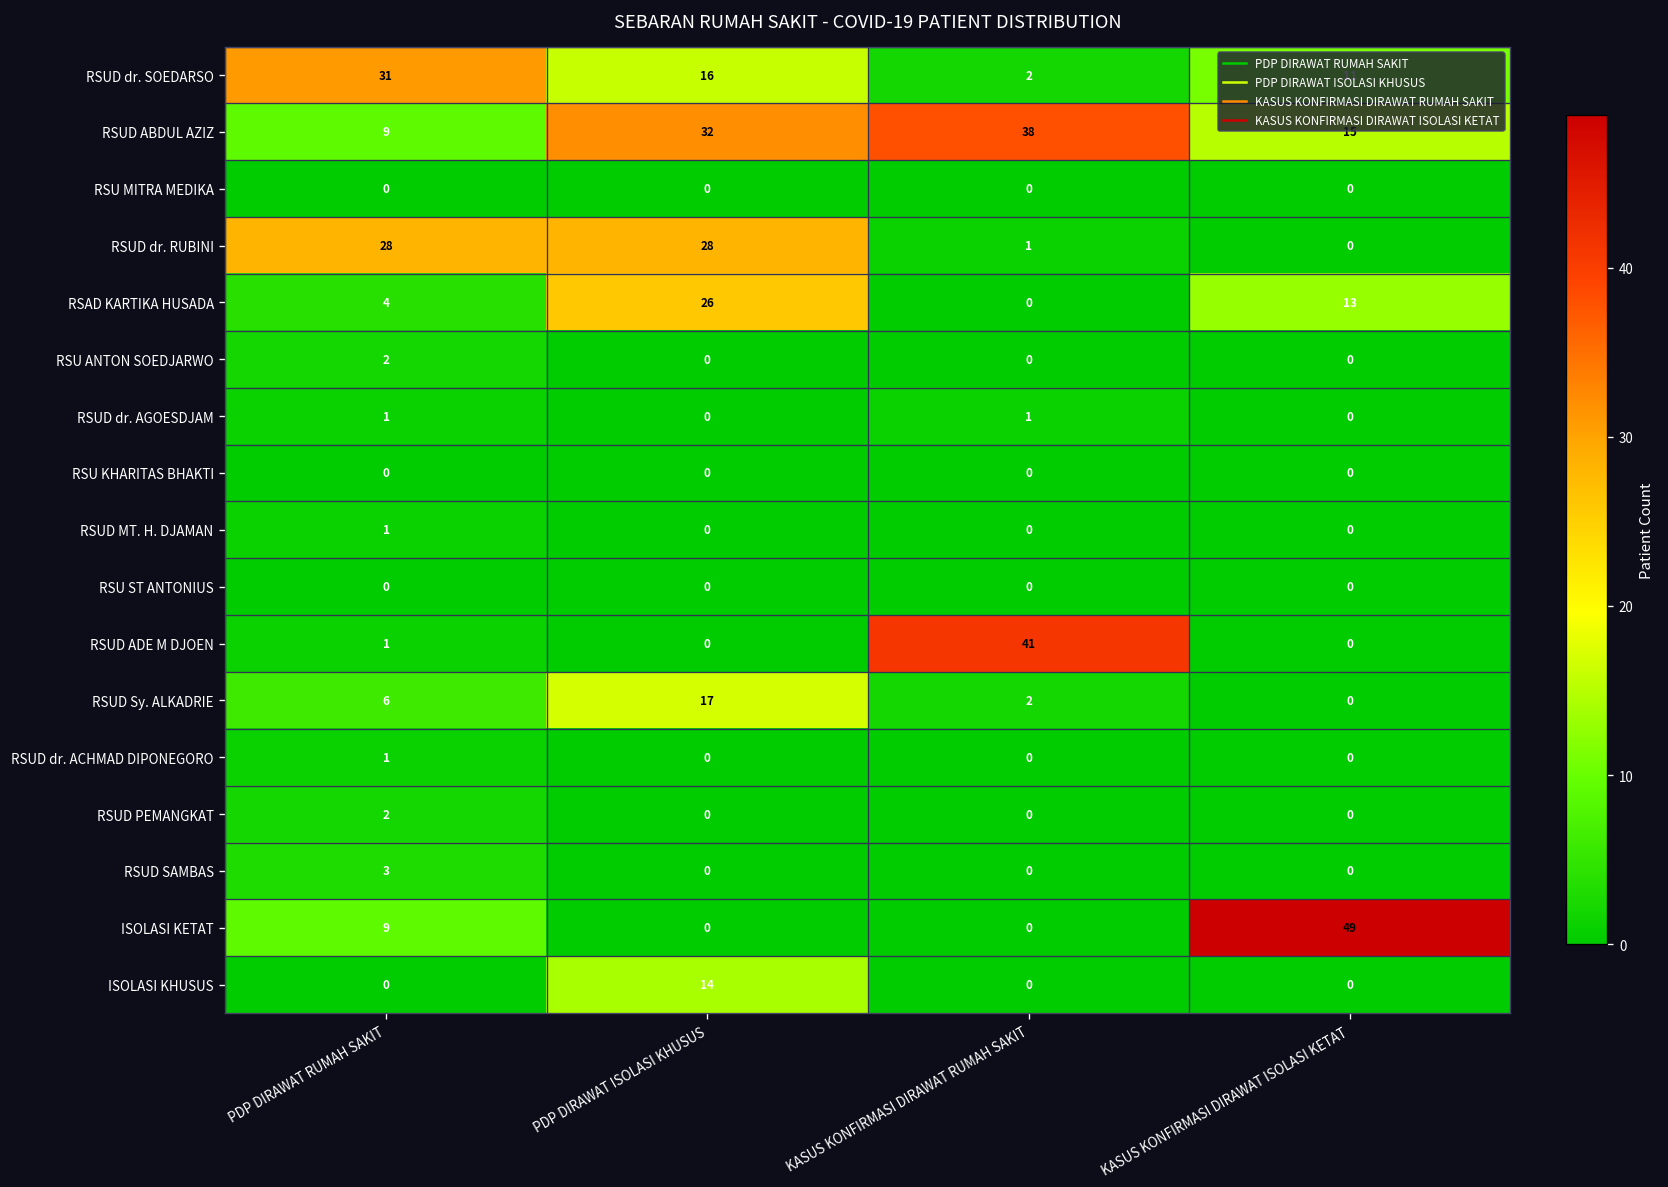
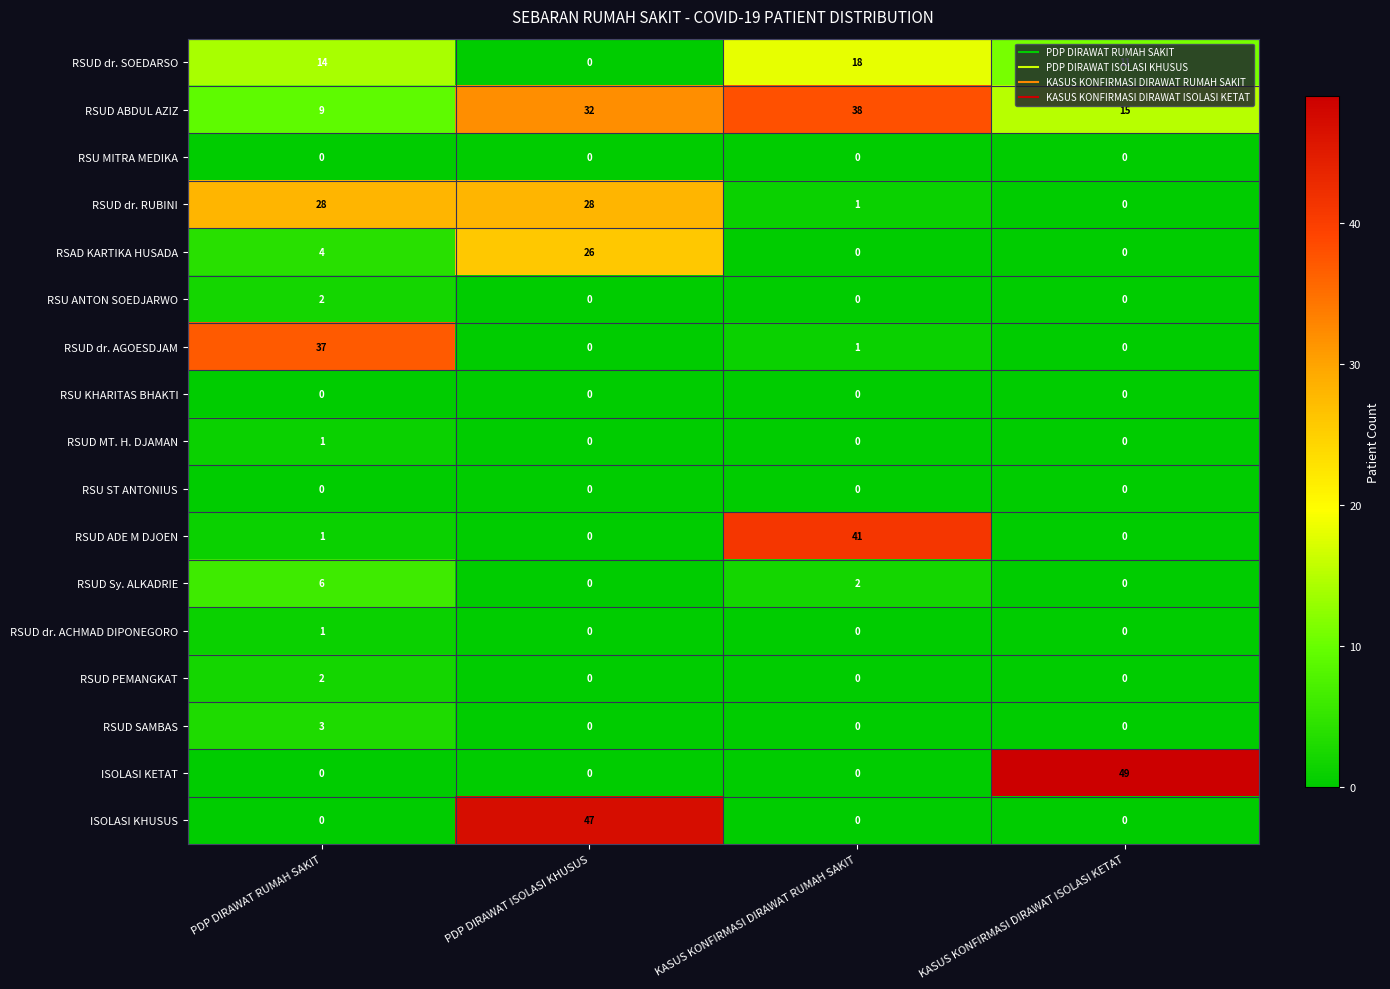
RSUD dr. SOEDARSO, PDP DIRAWAT RUMAH SAKIT: 31 -> 14
RSUD dr. SOEDARSO, PDP DIRAWAT ISOLASI KHUSUS: 16 -> 0
RSUD dr. SOEDARSO, KASUS KONFIRMASI DIRAWAT RUMAH SAKIT: 2 -> 18
RSAD KARTIKA HUSADA, KASUS KONFIRMASI DIRAWAT ISOLASI KETAT: 13 -> 0
RSUD dr. AGOESDJAM, PDP DIRAWAT RUMAH SAKIT: 1 -> 37
RSUD Sy. ALKADRIE, PDP DIRAWAT ISOLASI KHUSUS: 17 -> 0
ISOLASI KETAT, PDP DIRAWAT RUMAH SAKIT: 9 -> 0
ISOLASI KHUSUS, PDP DIRAWAT ISOLASI KHUSUS: 14 -> 47
